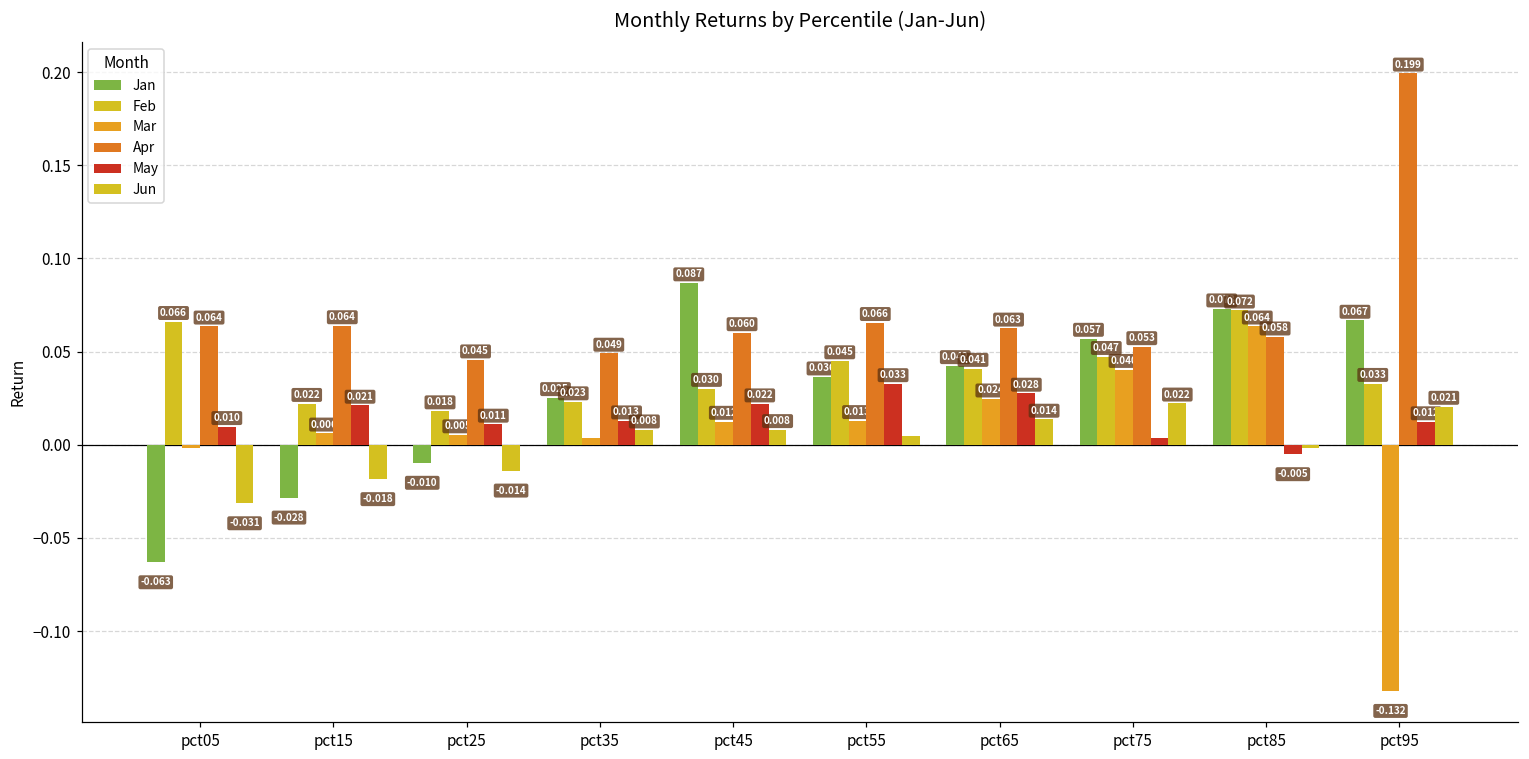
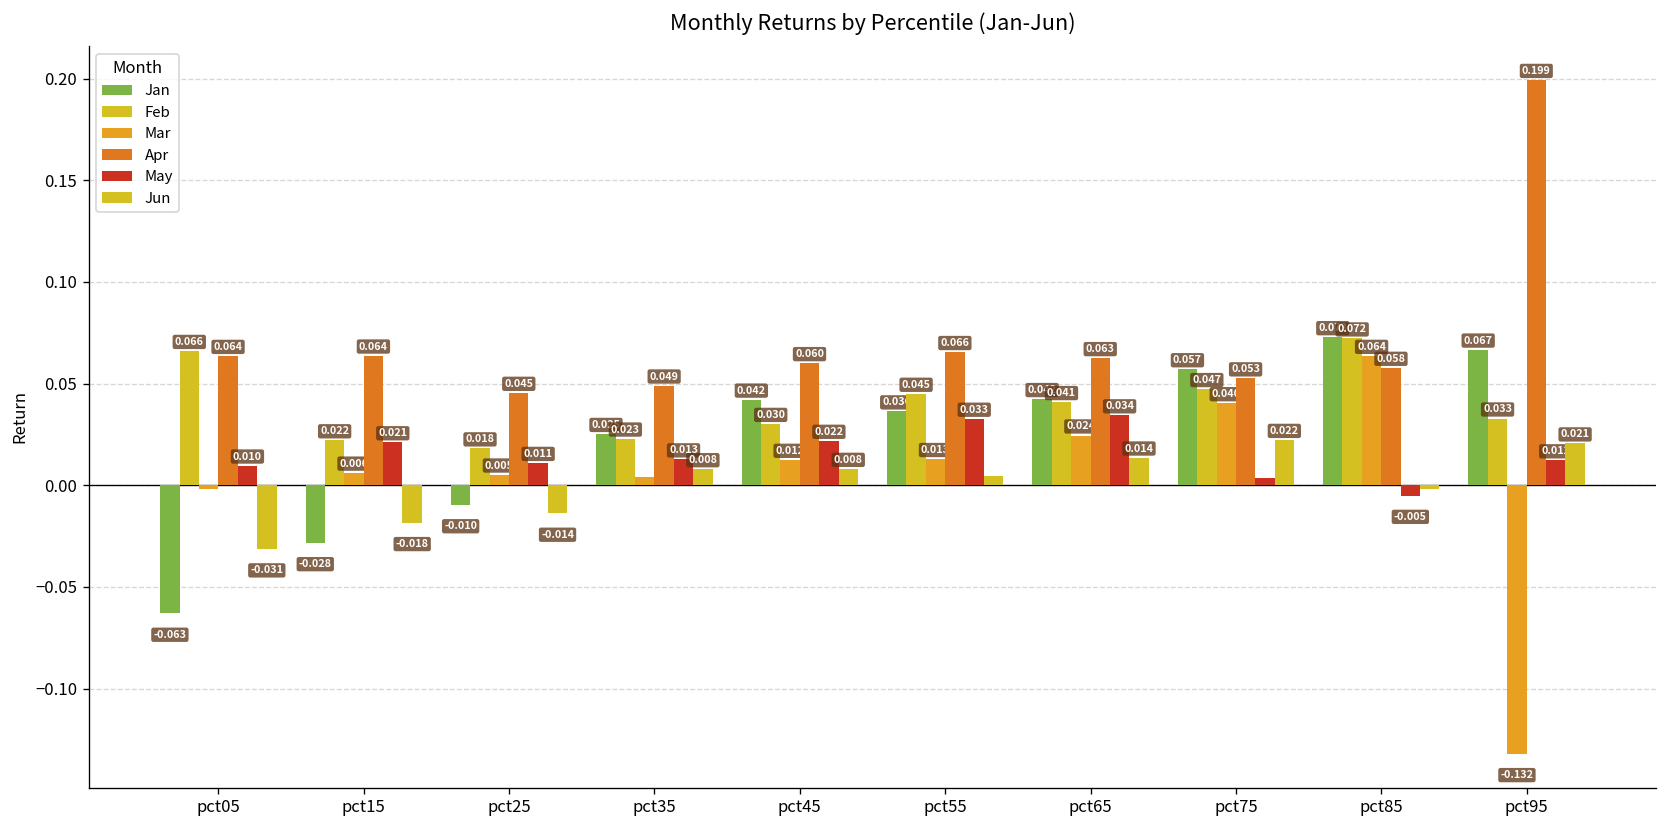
Jan, pct45: 0.087 -> 0.042
May, pct65: 0.028 -> 0.034
